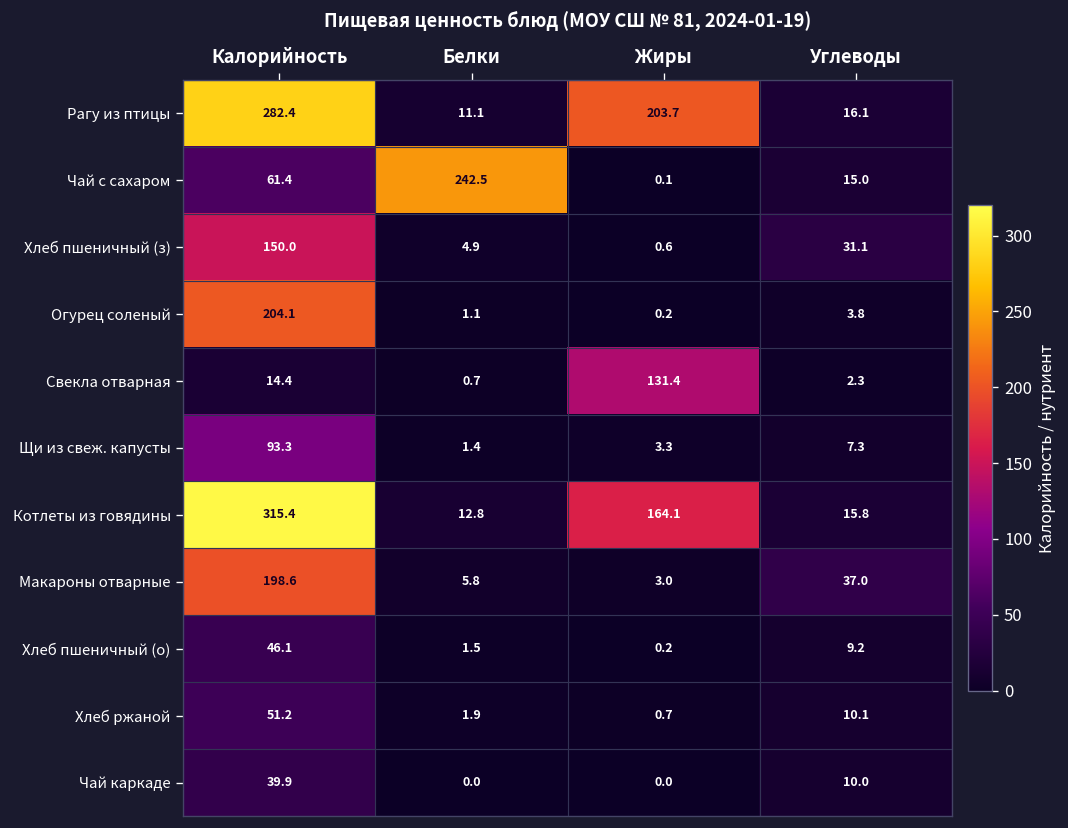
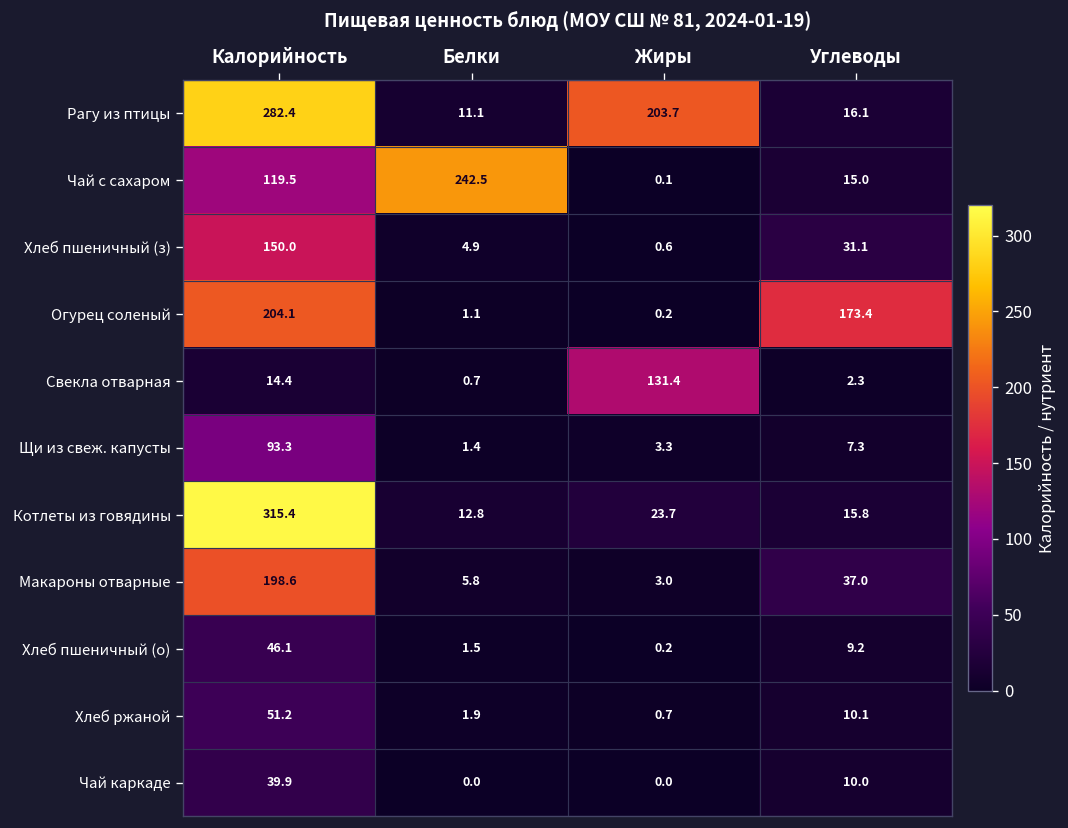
Чай с сахаром, Калорийность: 61.4 -> 119.5
Огурец соленый, Углеводы: 3.8 -> 173.4
Котлеты из говядины, Жиры: 164.1 -> 23.7
